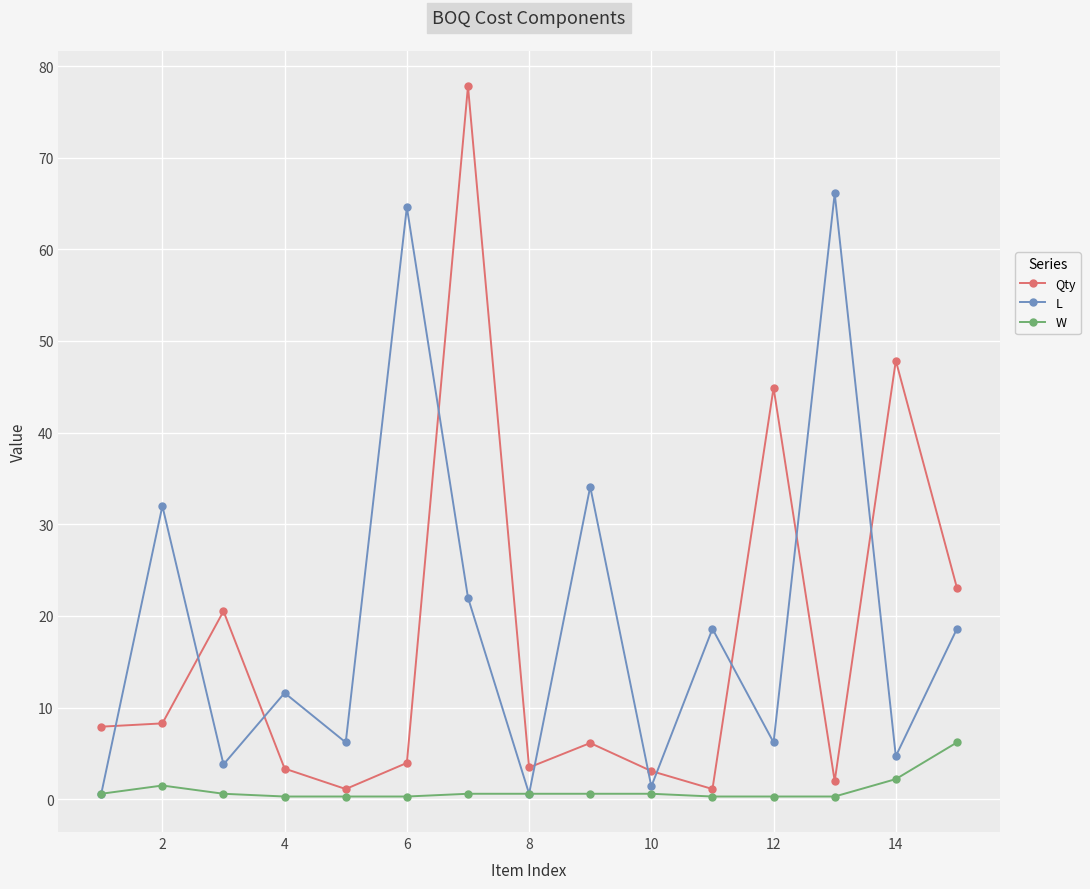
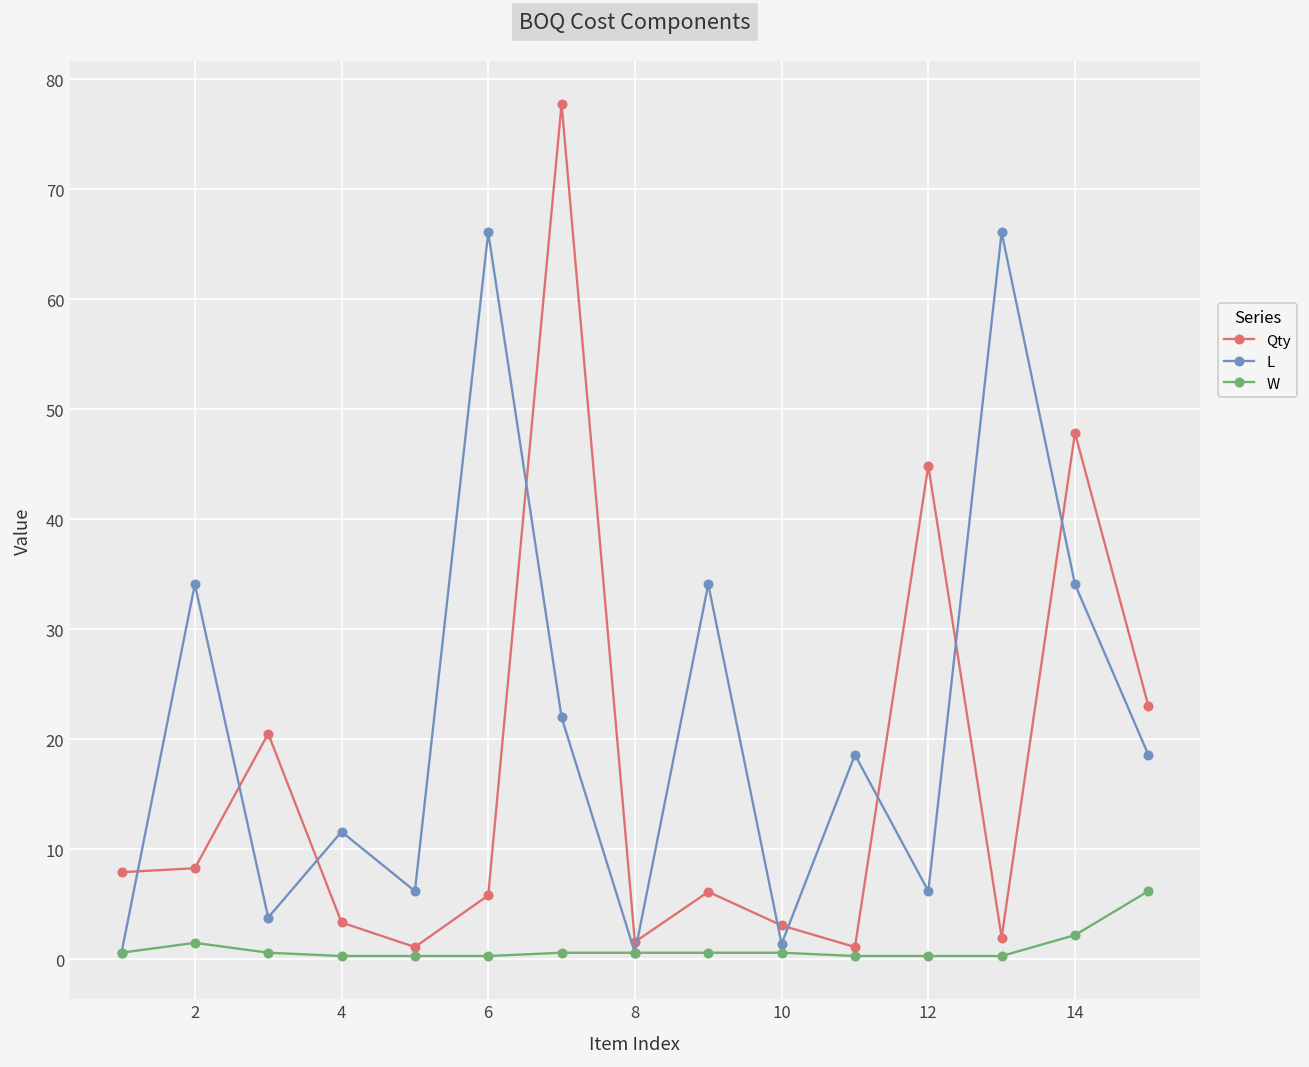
L, 2: 32 -> 34
Qty, 6: 4 -> 6
L, 6: 65 -> 66
Qty, 8: 3 -> 2
L, 14: 5 -> 34
